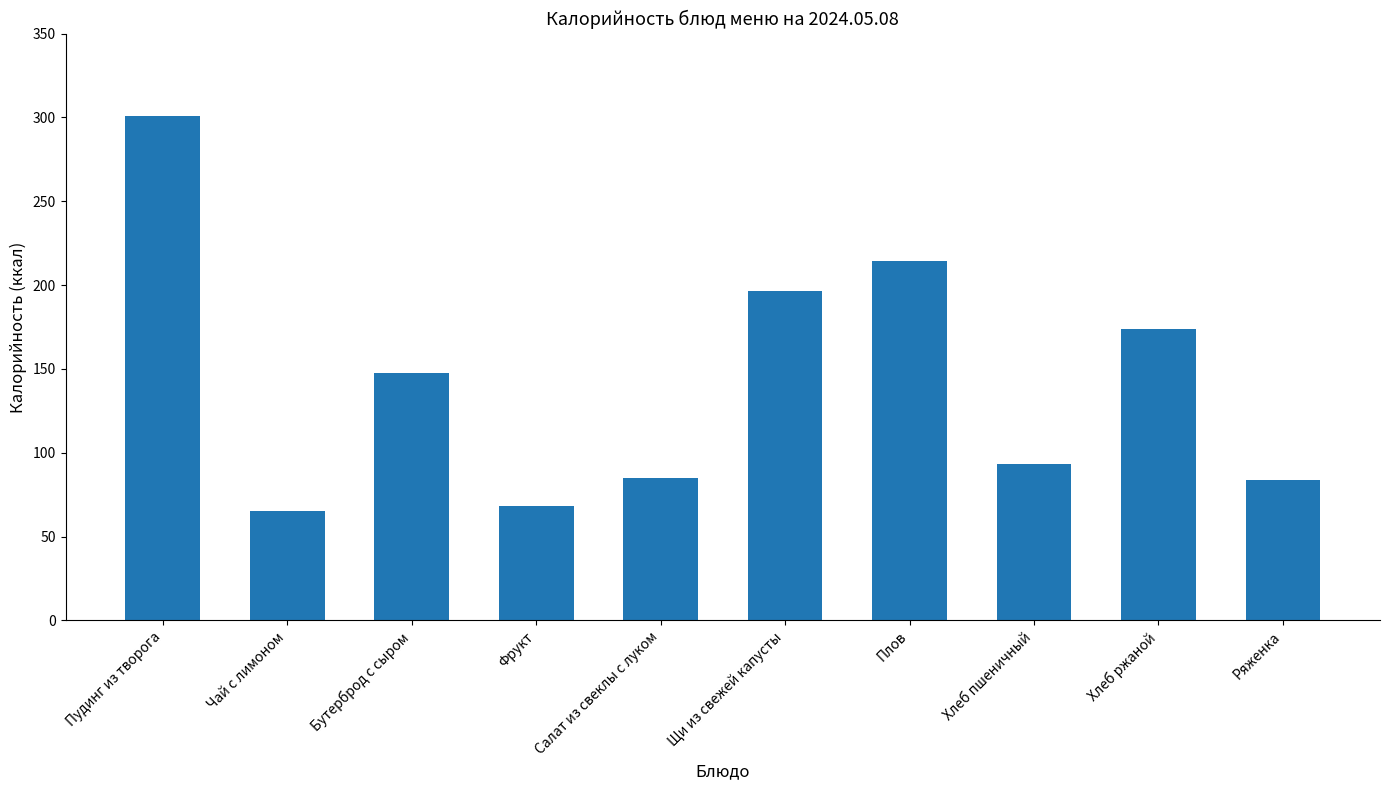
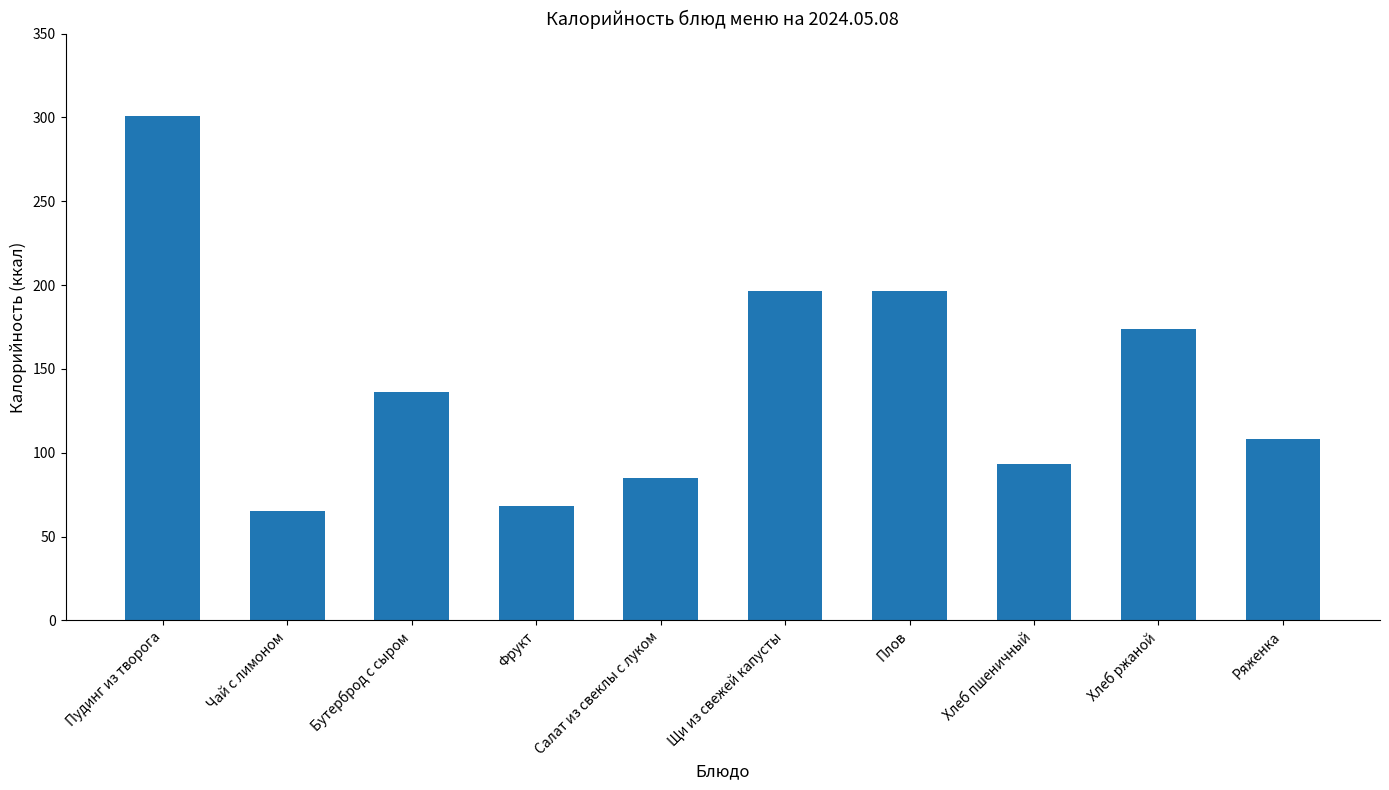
Бутерброд с сыром: 148 -> 136
Плов: 214 -> 196
Ряженка: 84 -> 108
